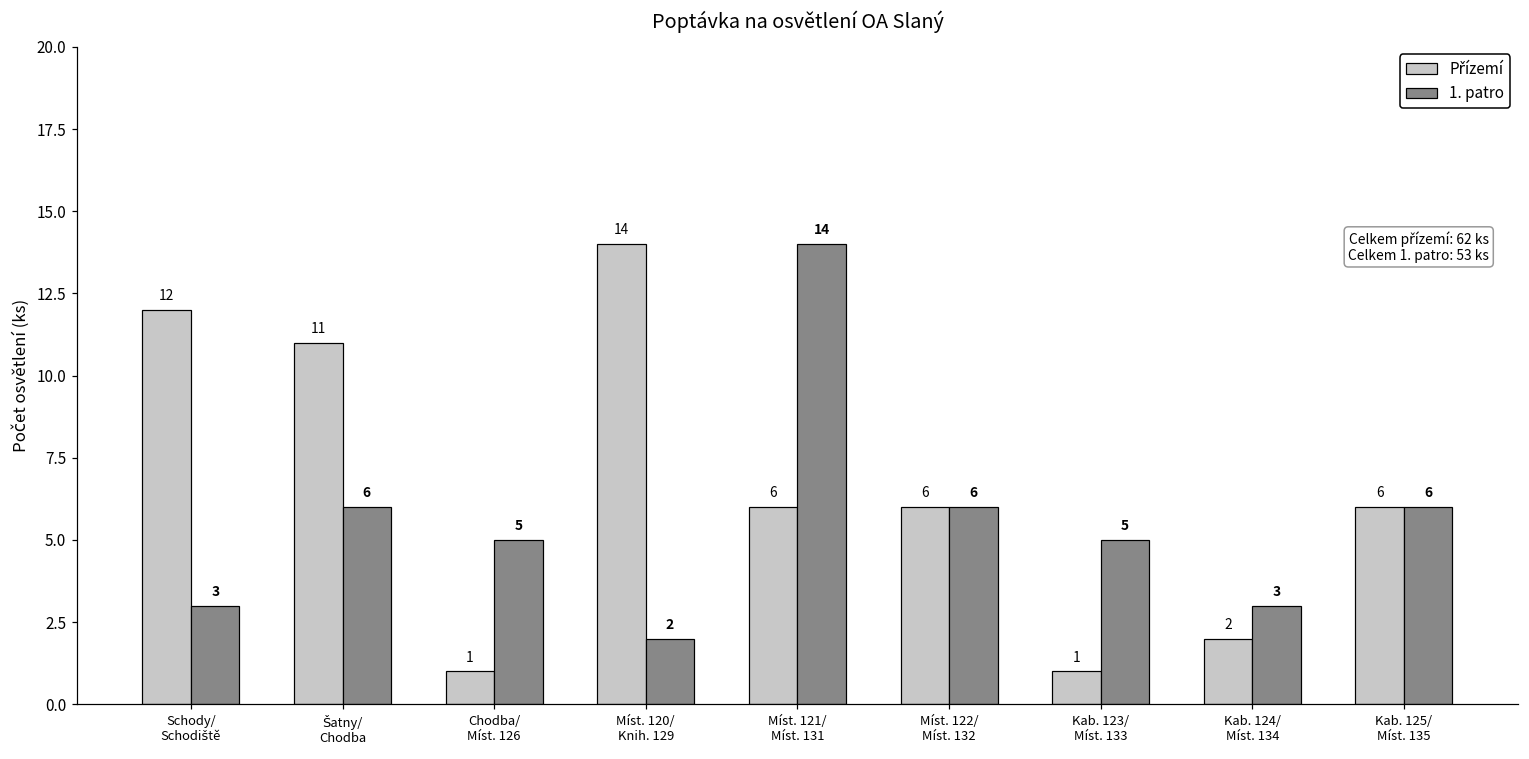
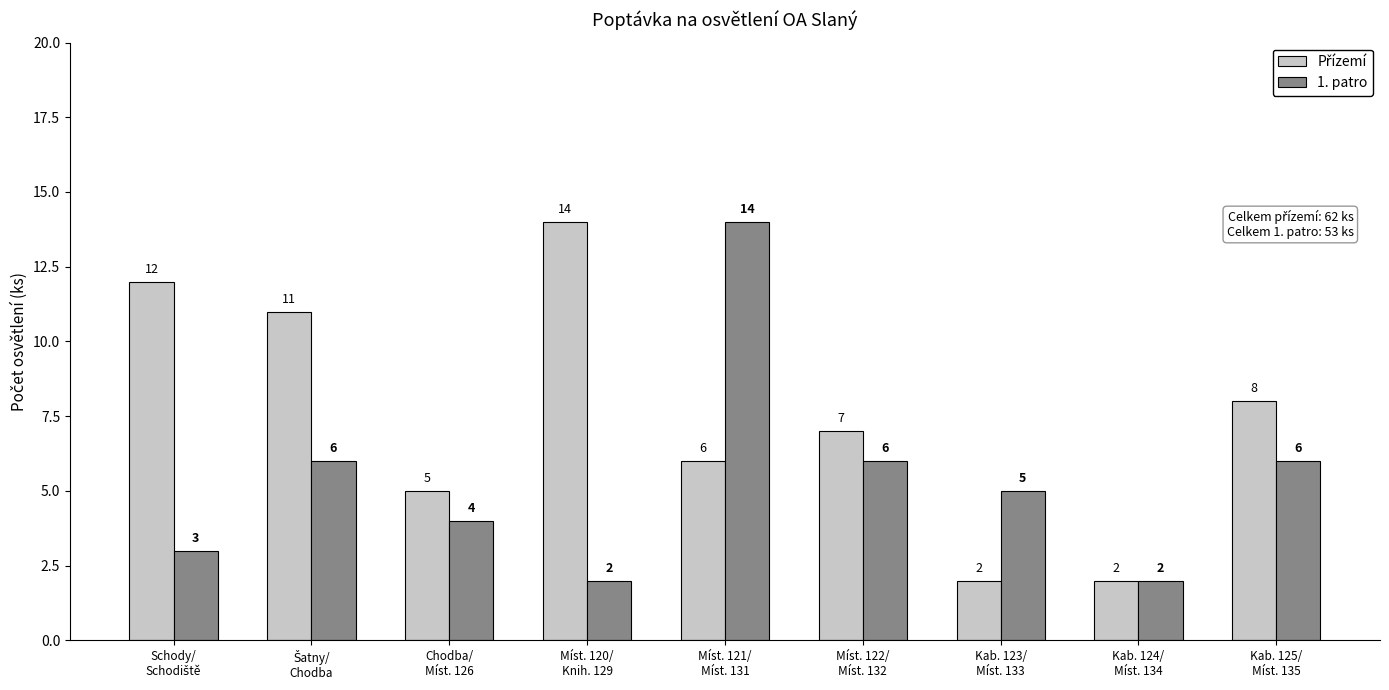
Přízemí, Chodba/ Míst. 126: 1 -> 5
1. patro, Chodba/ Míst. 126: 5 -> 4
Přízemí, Míst. 122/ Míst. 132: 6 -> 7
Přízemí, Kab. 123/ Míst. 133: 1 -> 2
1. patro, Kab. 124/ Míst. 134: 3 -> 2
Přízemí, Kab. 125/ Míst. 135: 6 -> 8
